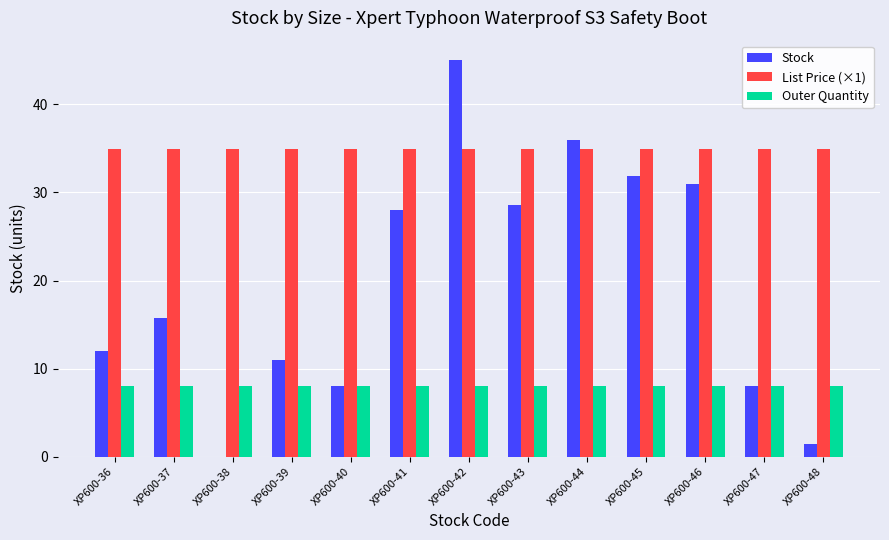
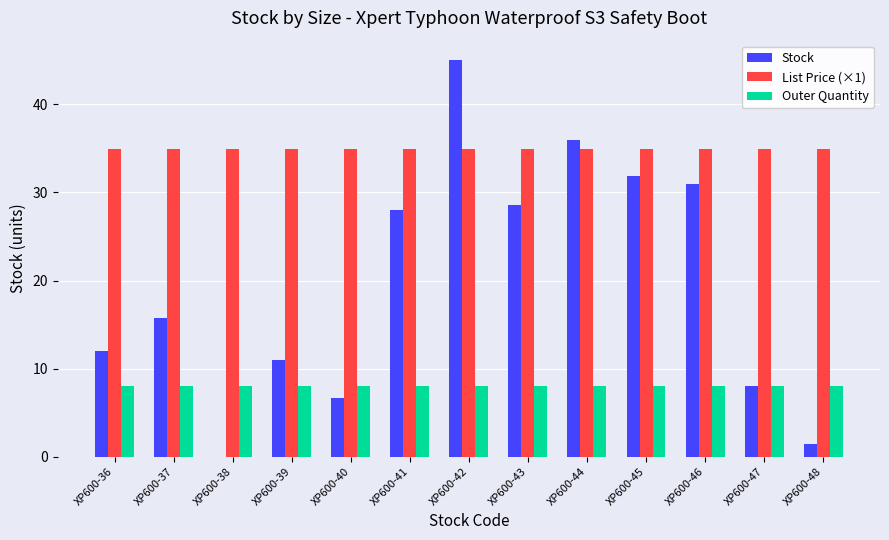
Stock, XP600-40: 8 -> 7
